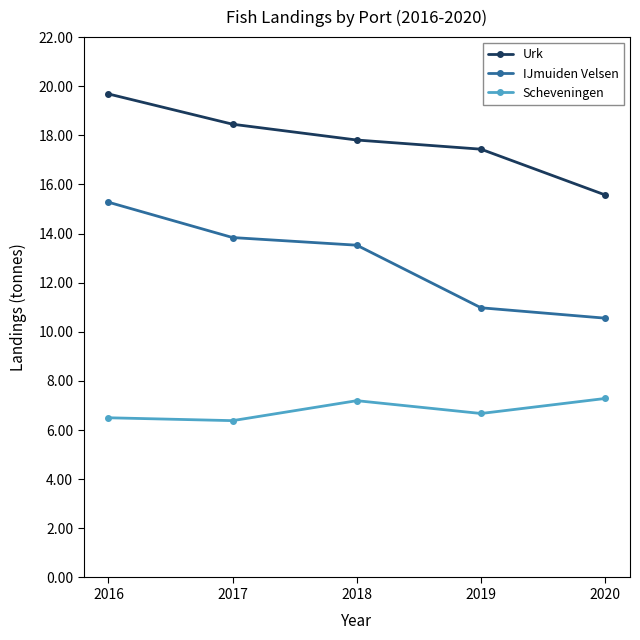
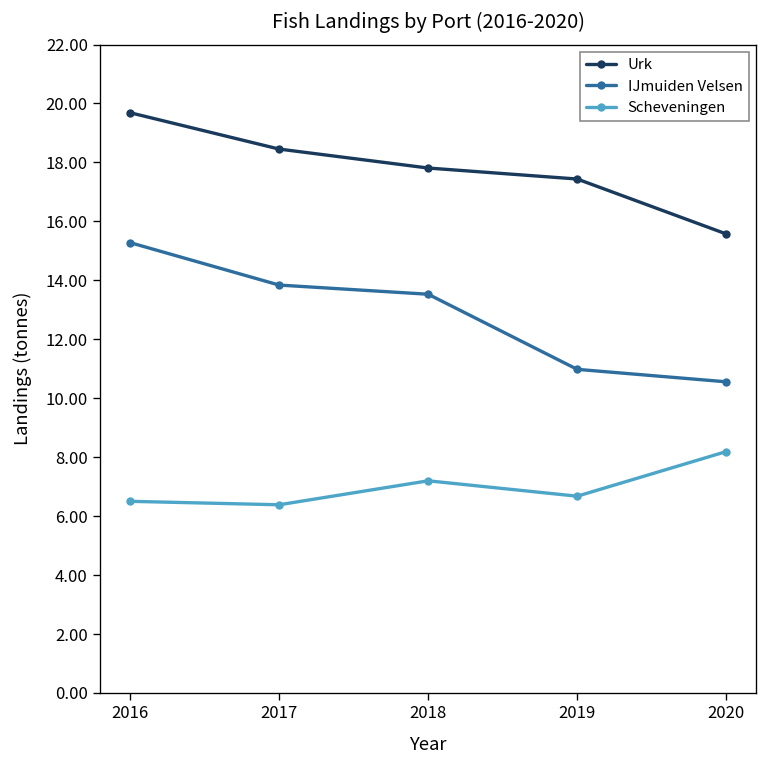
Scheveningen, 2020: 7.3 -> 8.2
